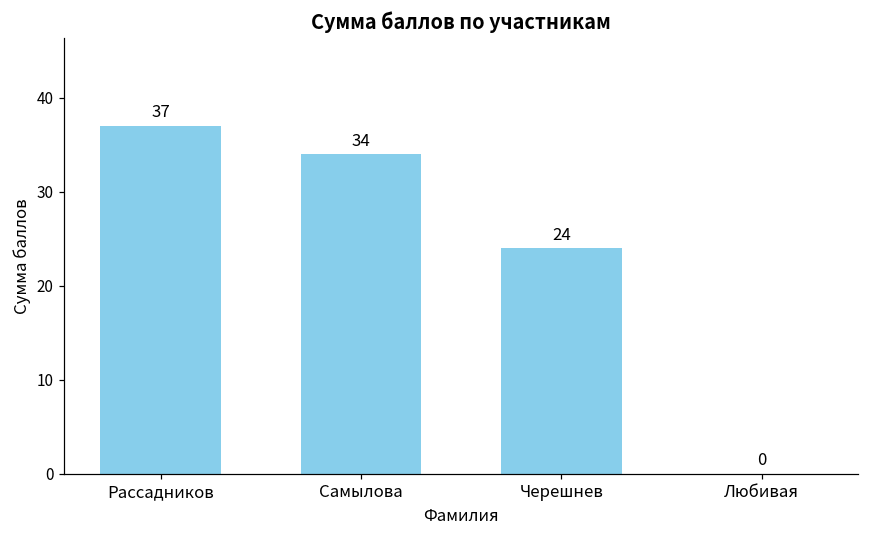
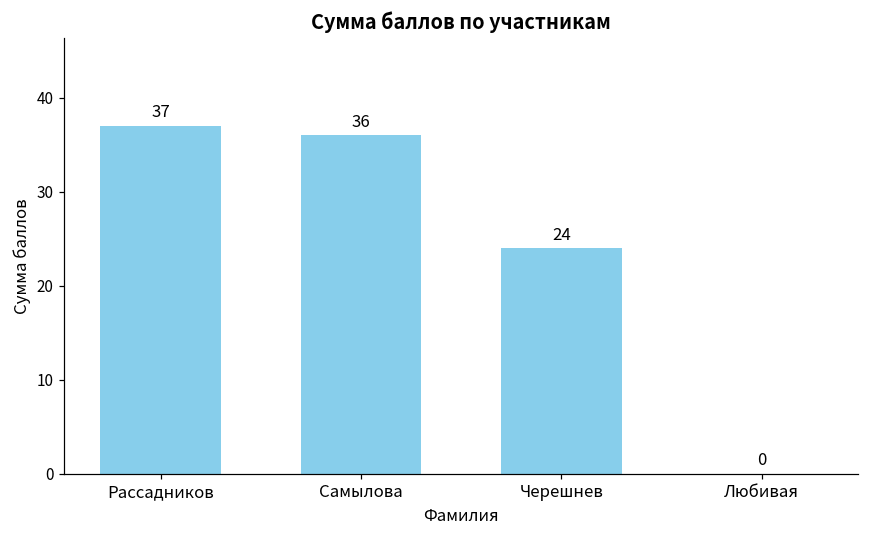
Самылова: 34 -> 36
